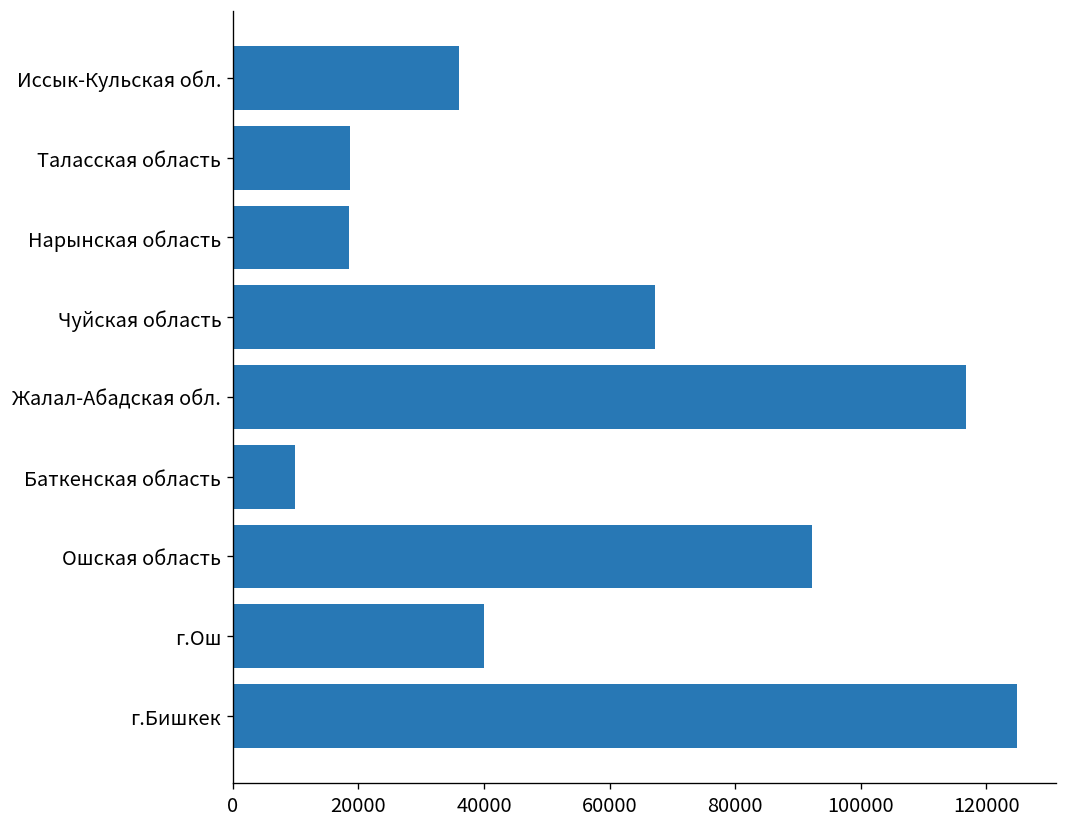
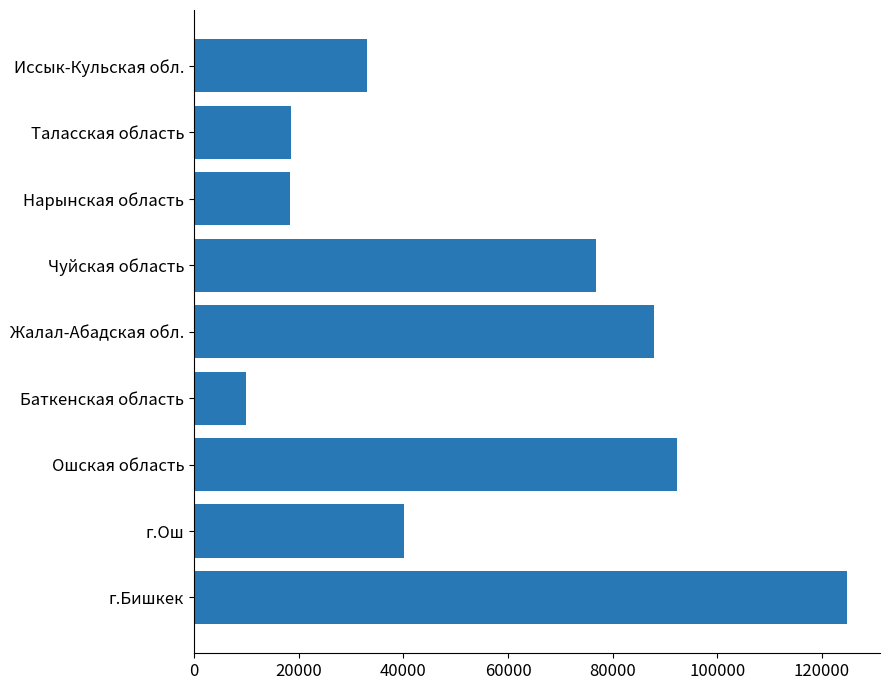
Иссык-Кульская обл.: 36000 -> 33000
Чуйская область: 67000 -> 77000
Жалал-Абадская обл.: 117000 -> 88000
